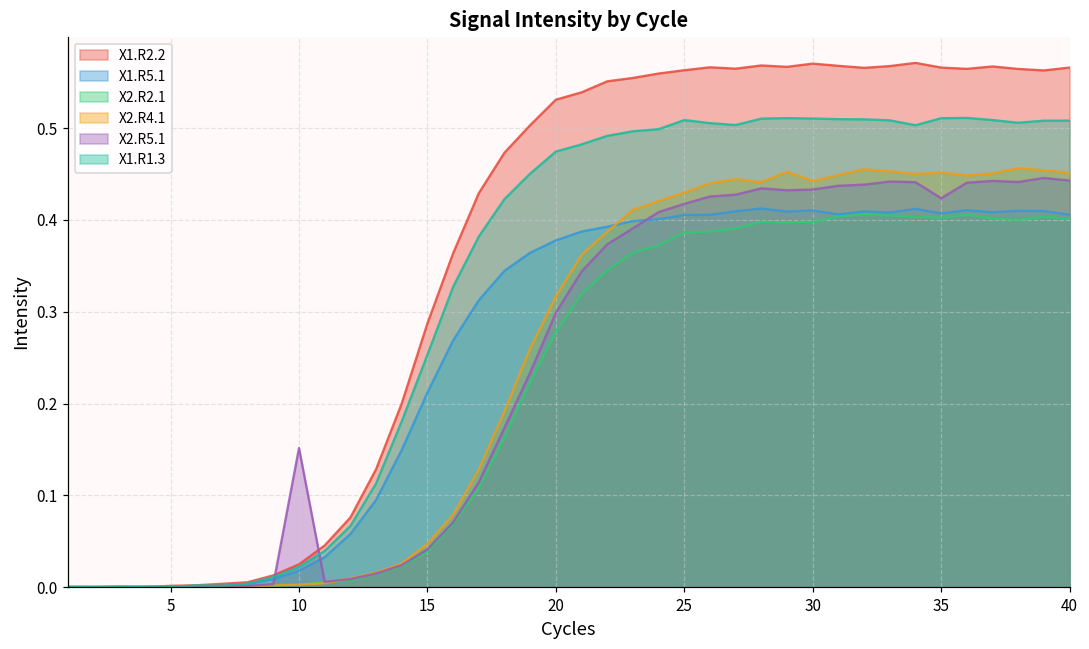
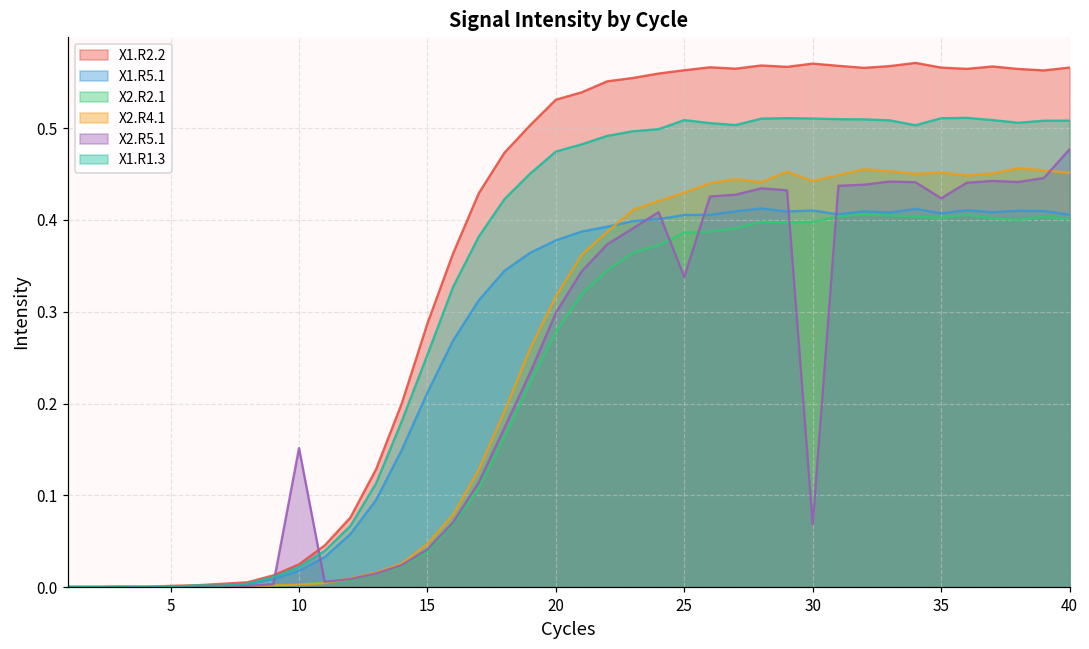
X2.R5.1, 25: 0.42 -> 0.34
X2.R5.1, 30: 0.43 -> 0.07
X2.R5.1, 40: 0.44 -> 0.48
